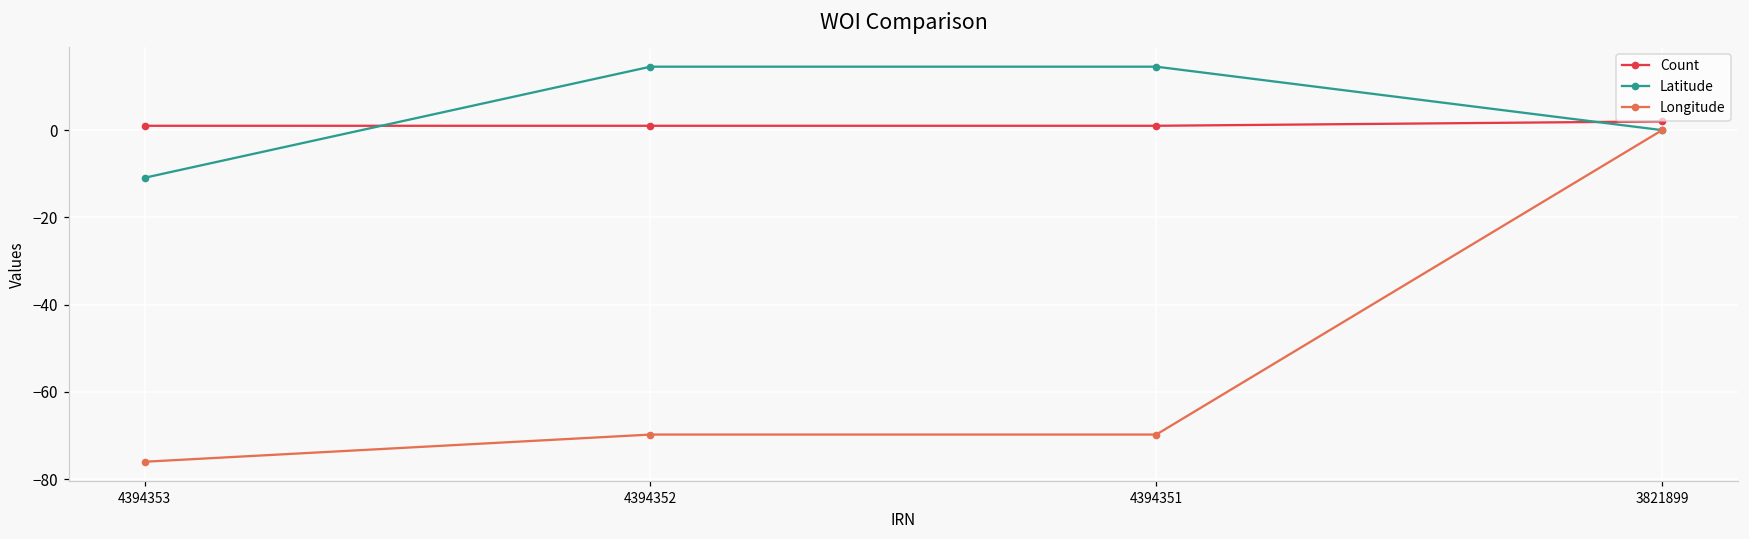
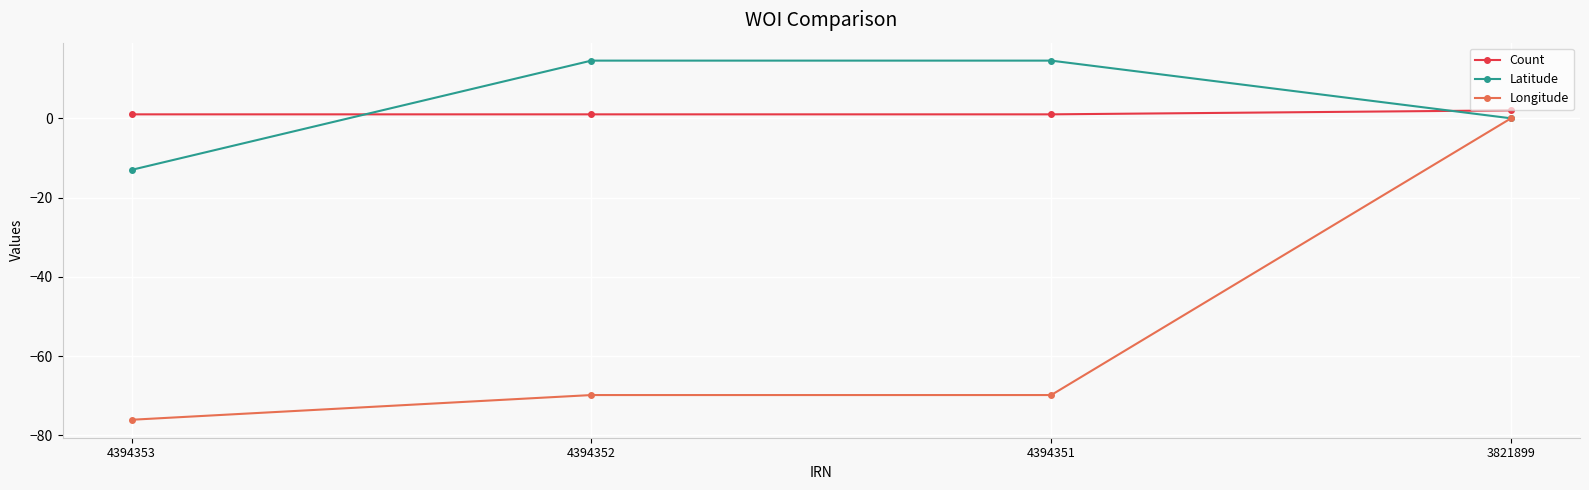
Latitude, 4394353: -11 -> -13
